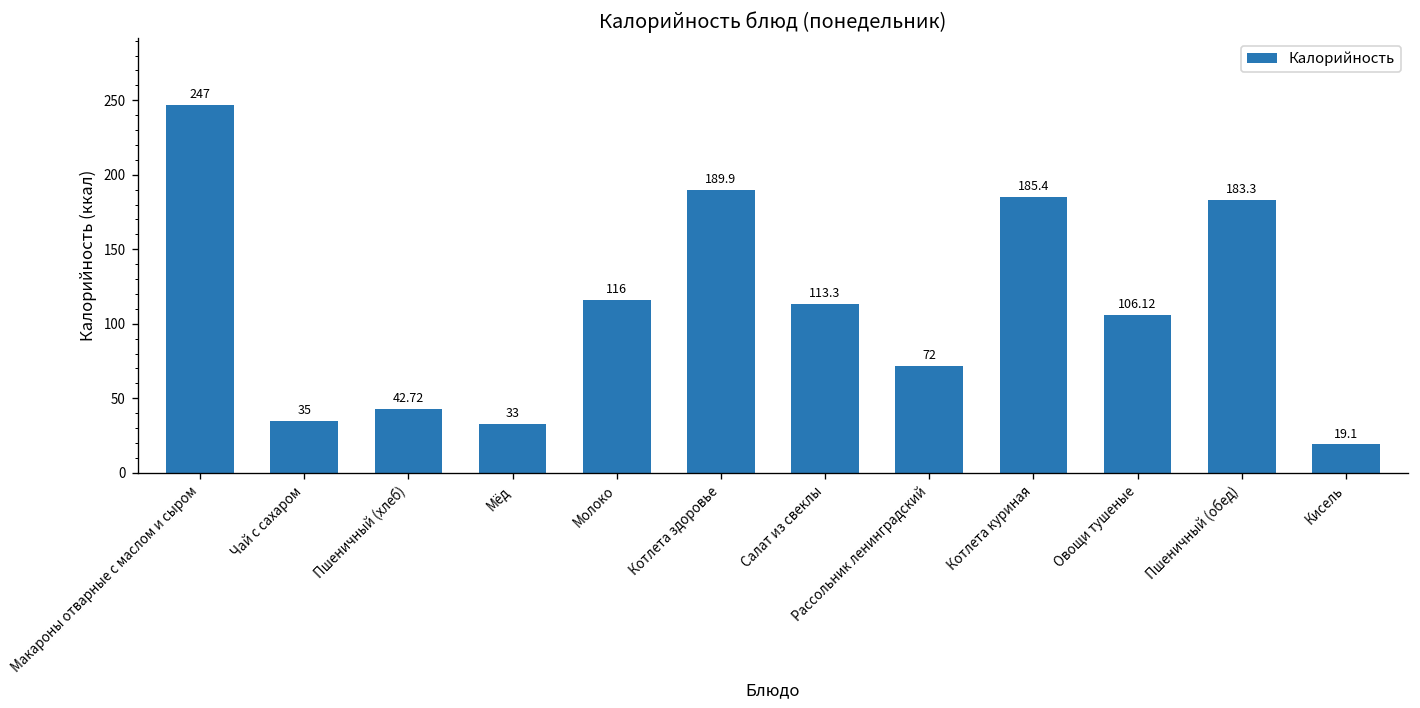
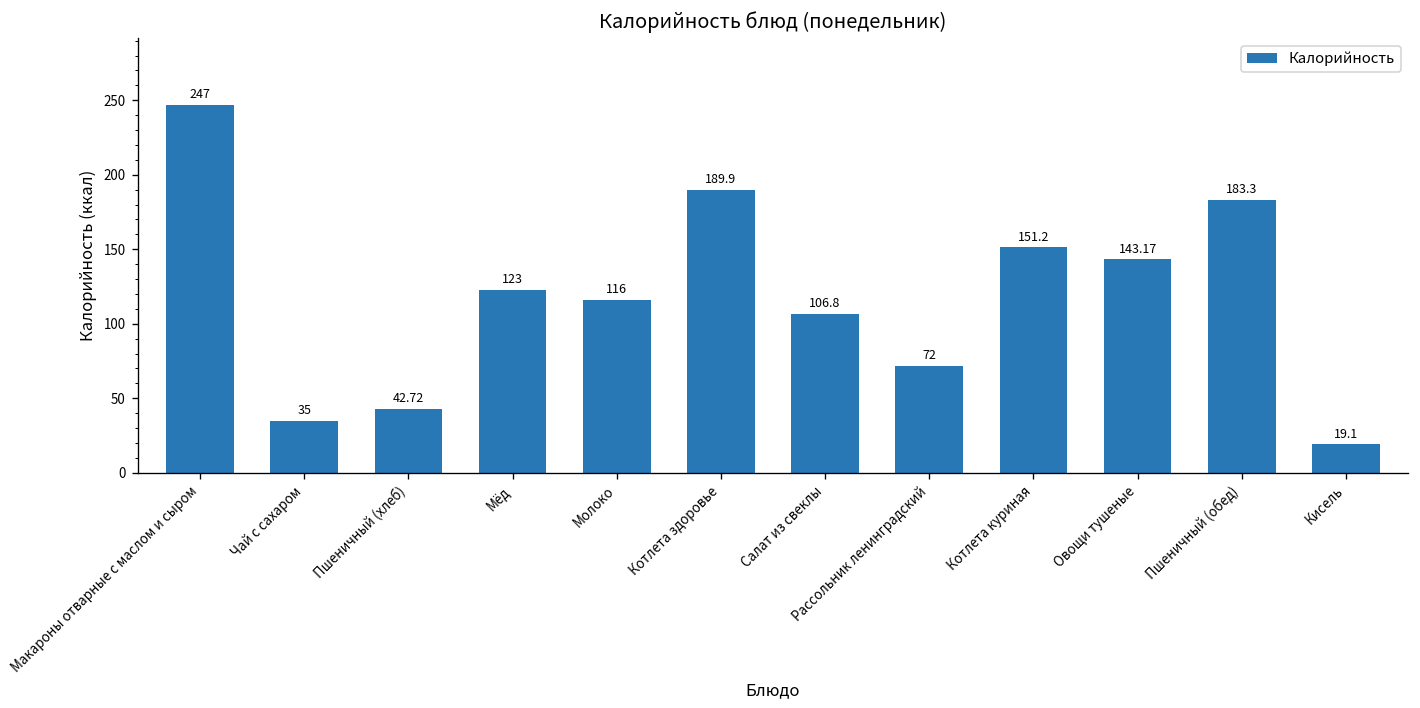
Мёд: 33 -> 123
Салат из свеклы: 113.3 -> 106.8
Котлета куриная: 185.4 -> 151.2
Овощи тушеные: 106.12 -> 143.17
